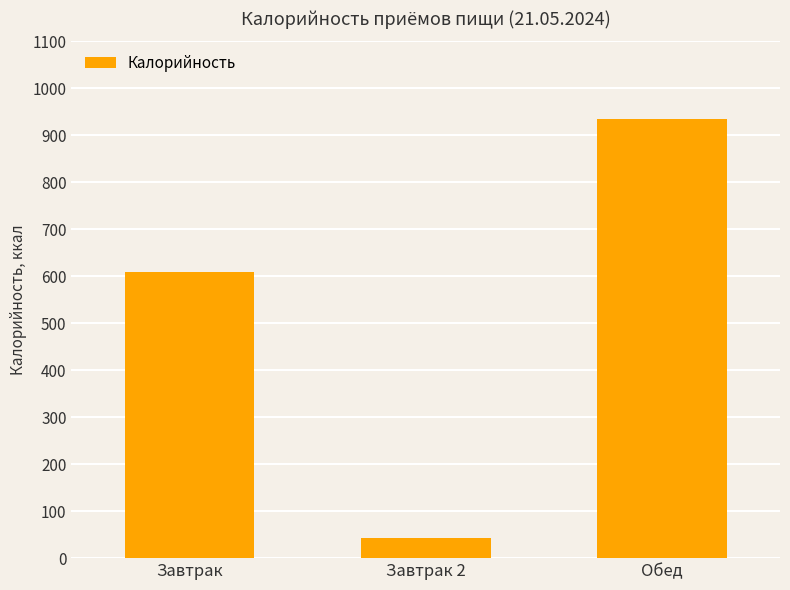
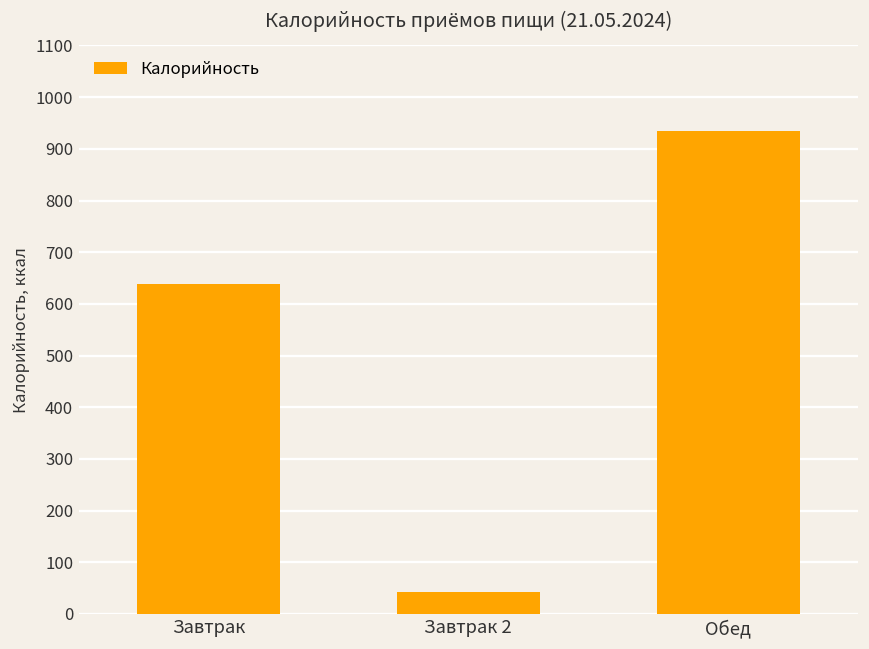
Завтрак: 610 -> 640
